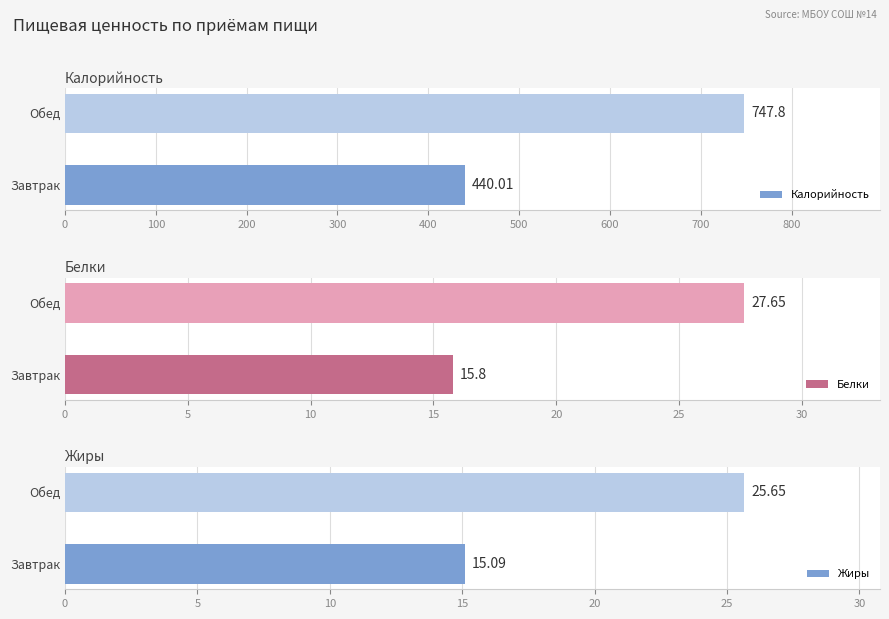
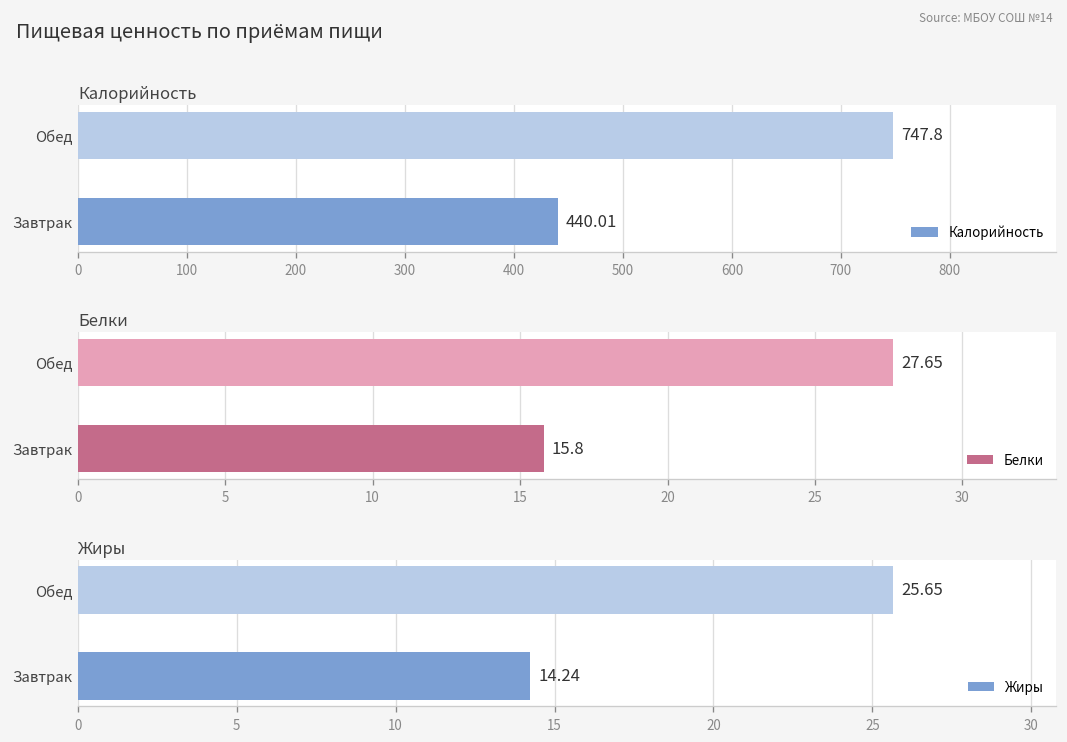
Жиры, Завтрак: 15.09 -> 14.24
